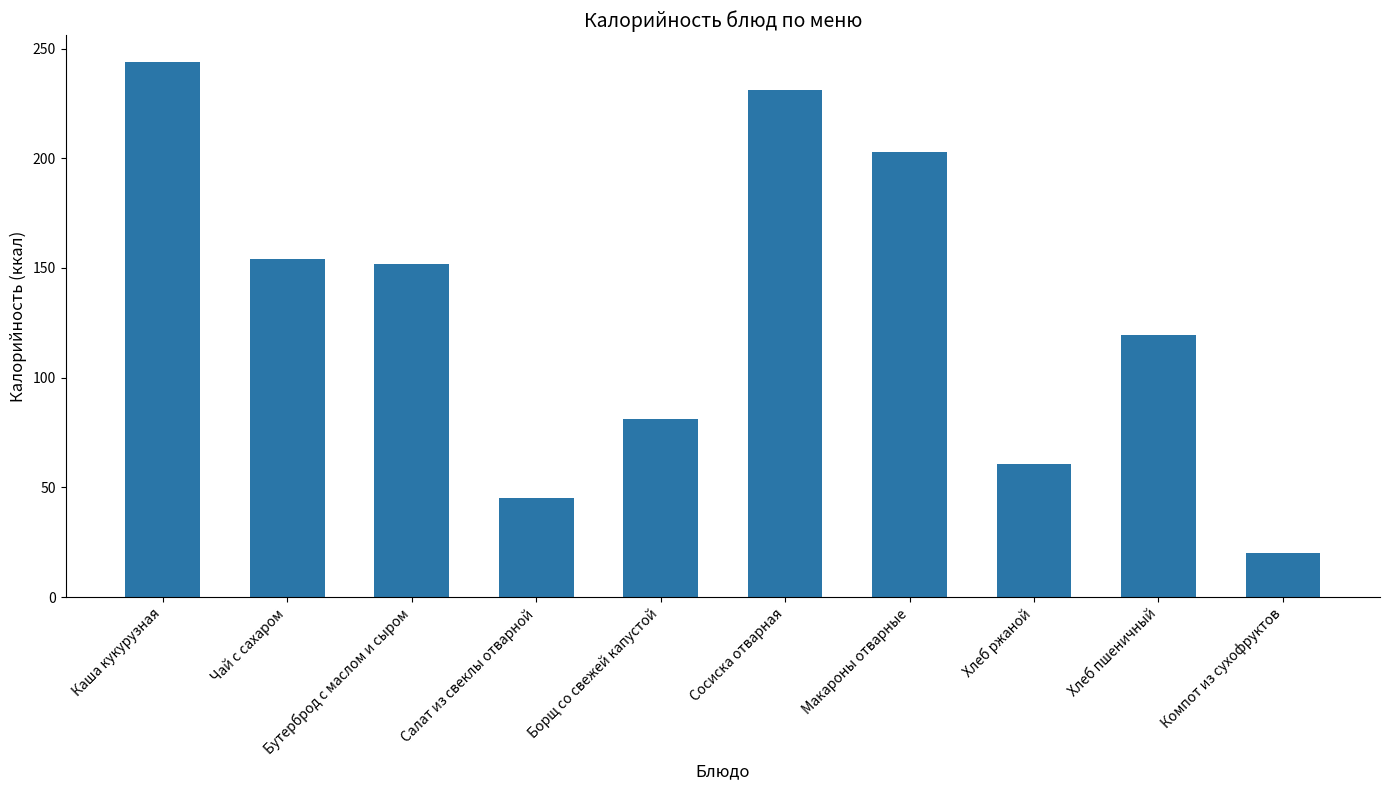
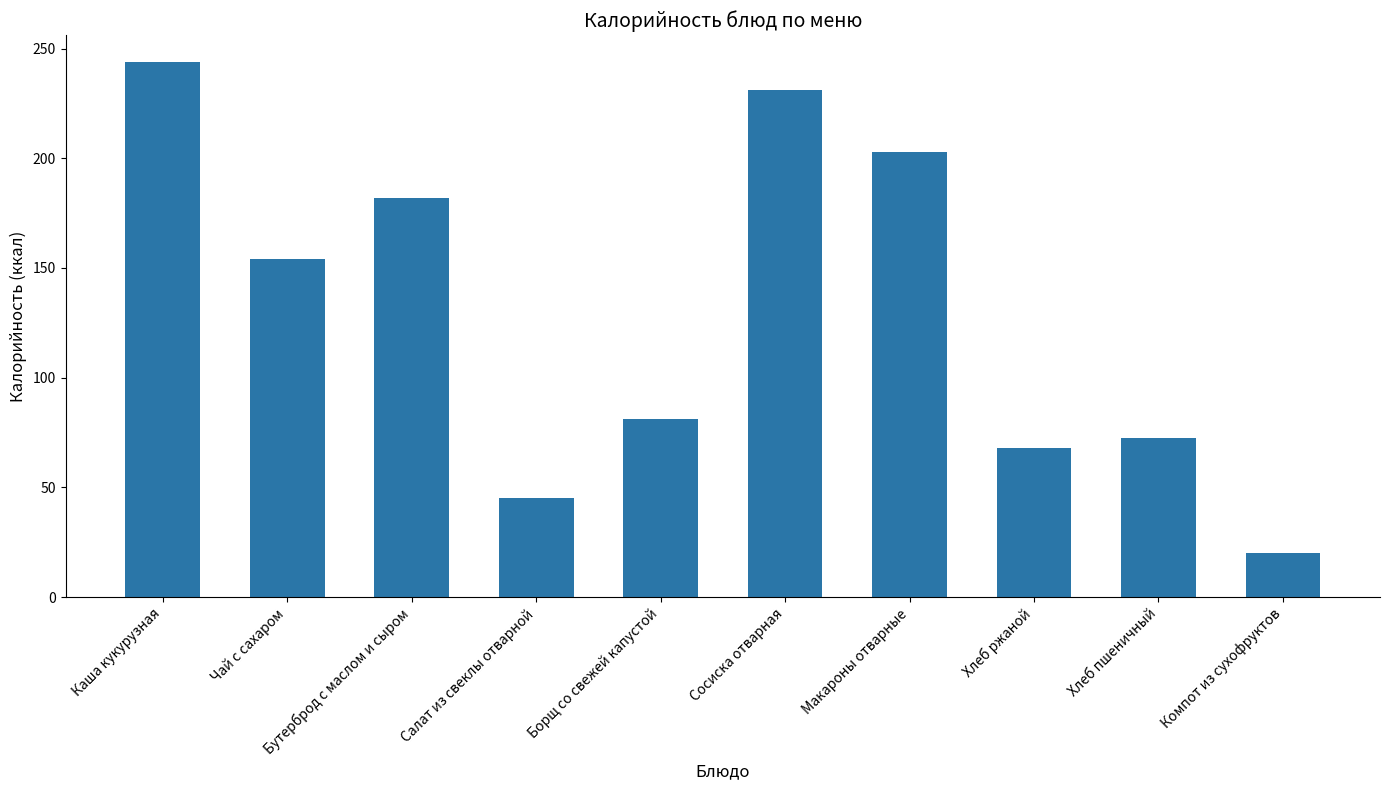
Бутерброд с маслом и сыром: 152 -> 182
Хлеб ржаной: 61 -> 68
Хлеб пшеничный: 120 -> 73
